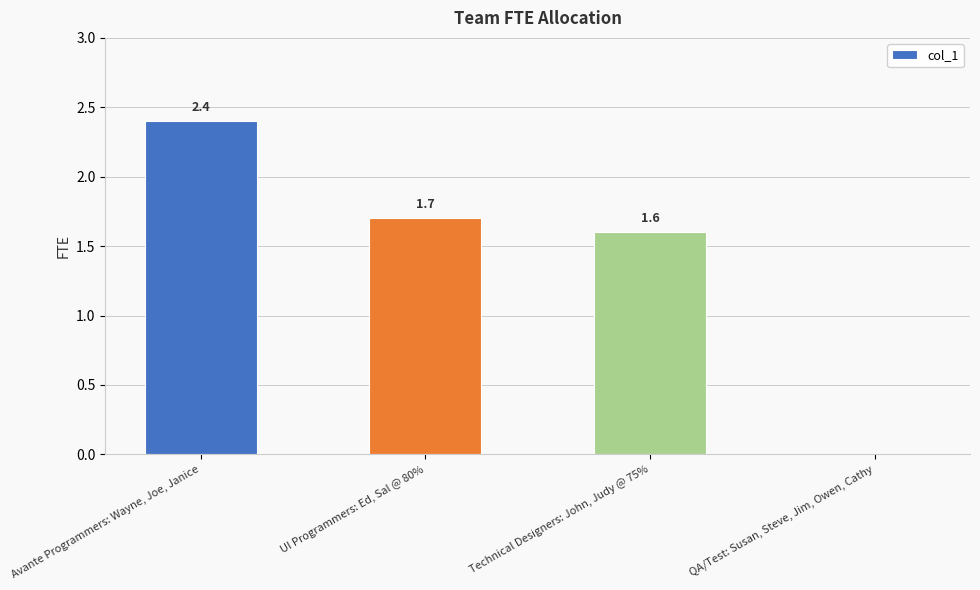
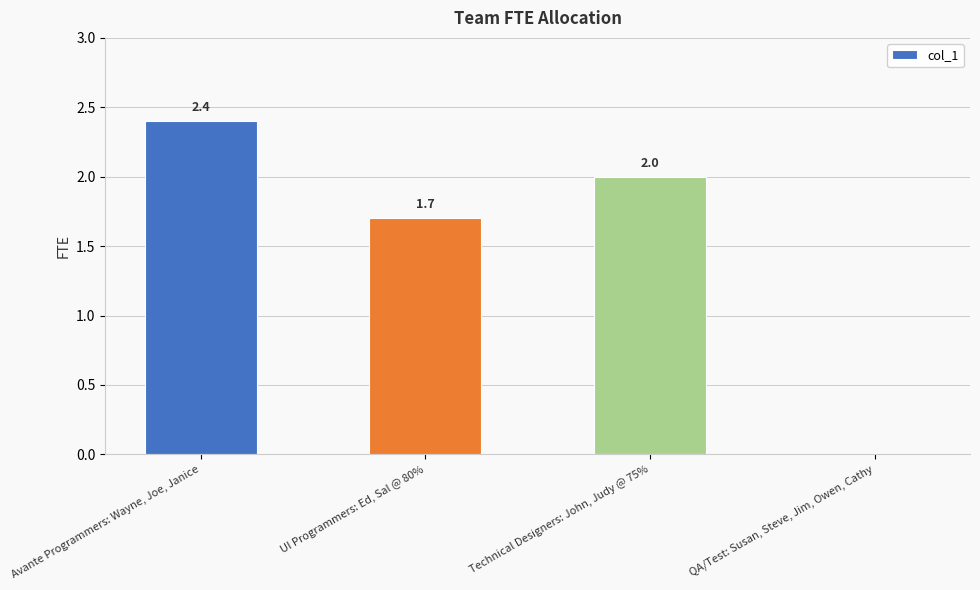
Technical Designers: John, Judy @ 75%: 1.6 -> 2.0
